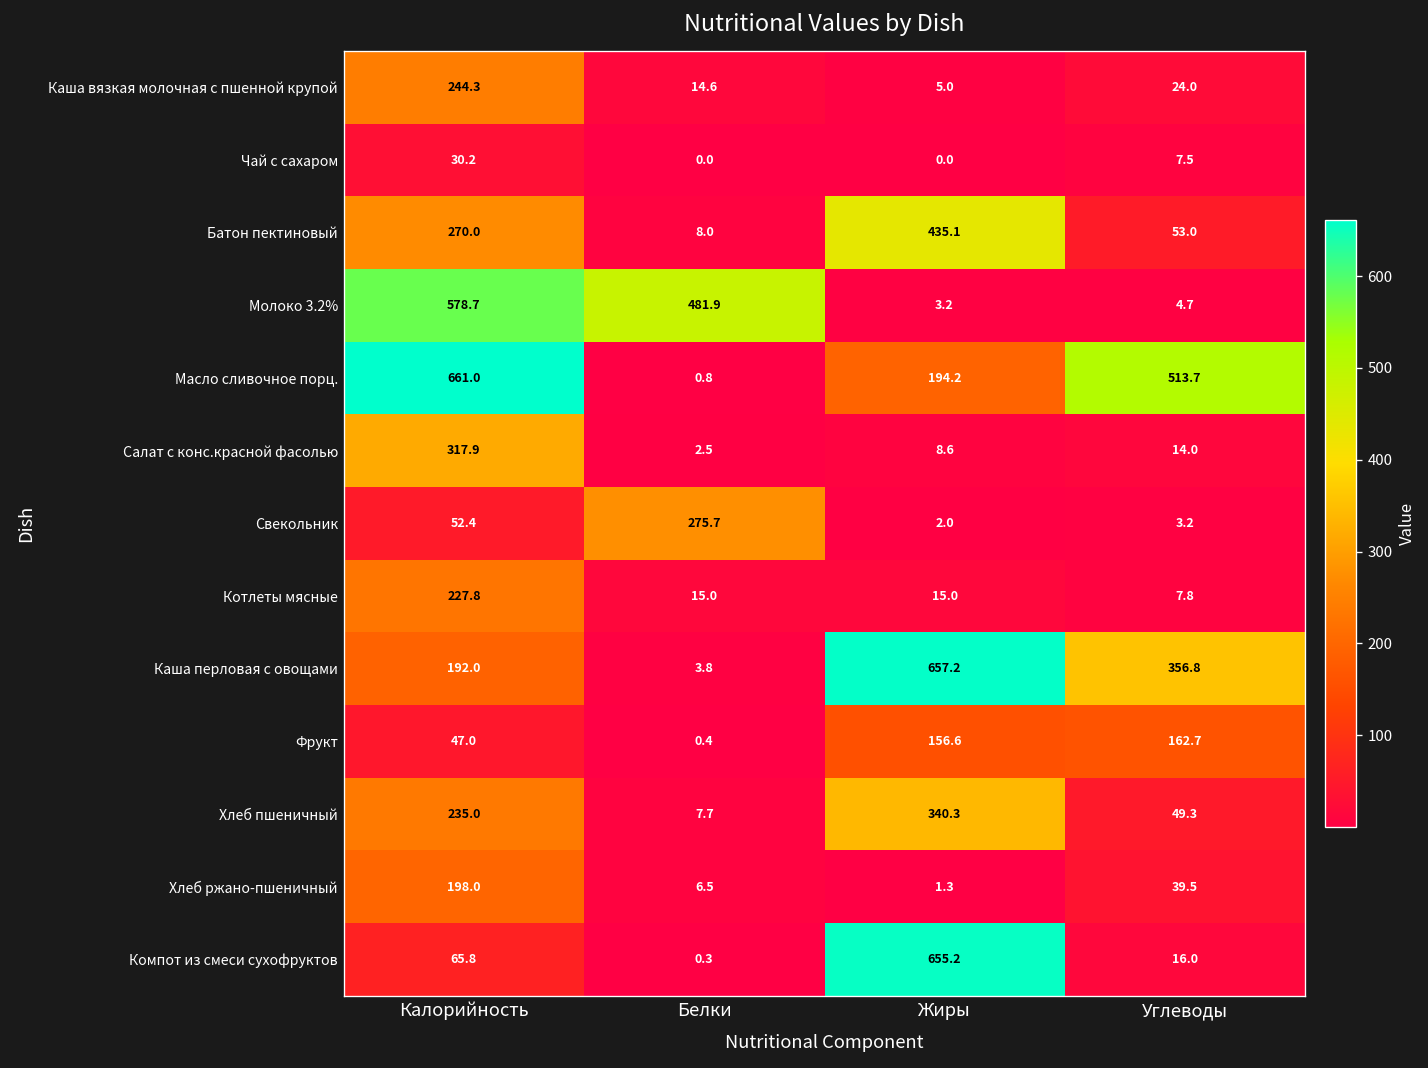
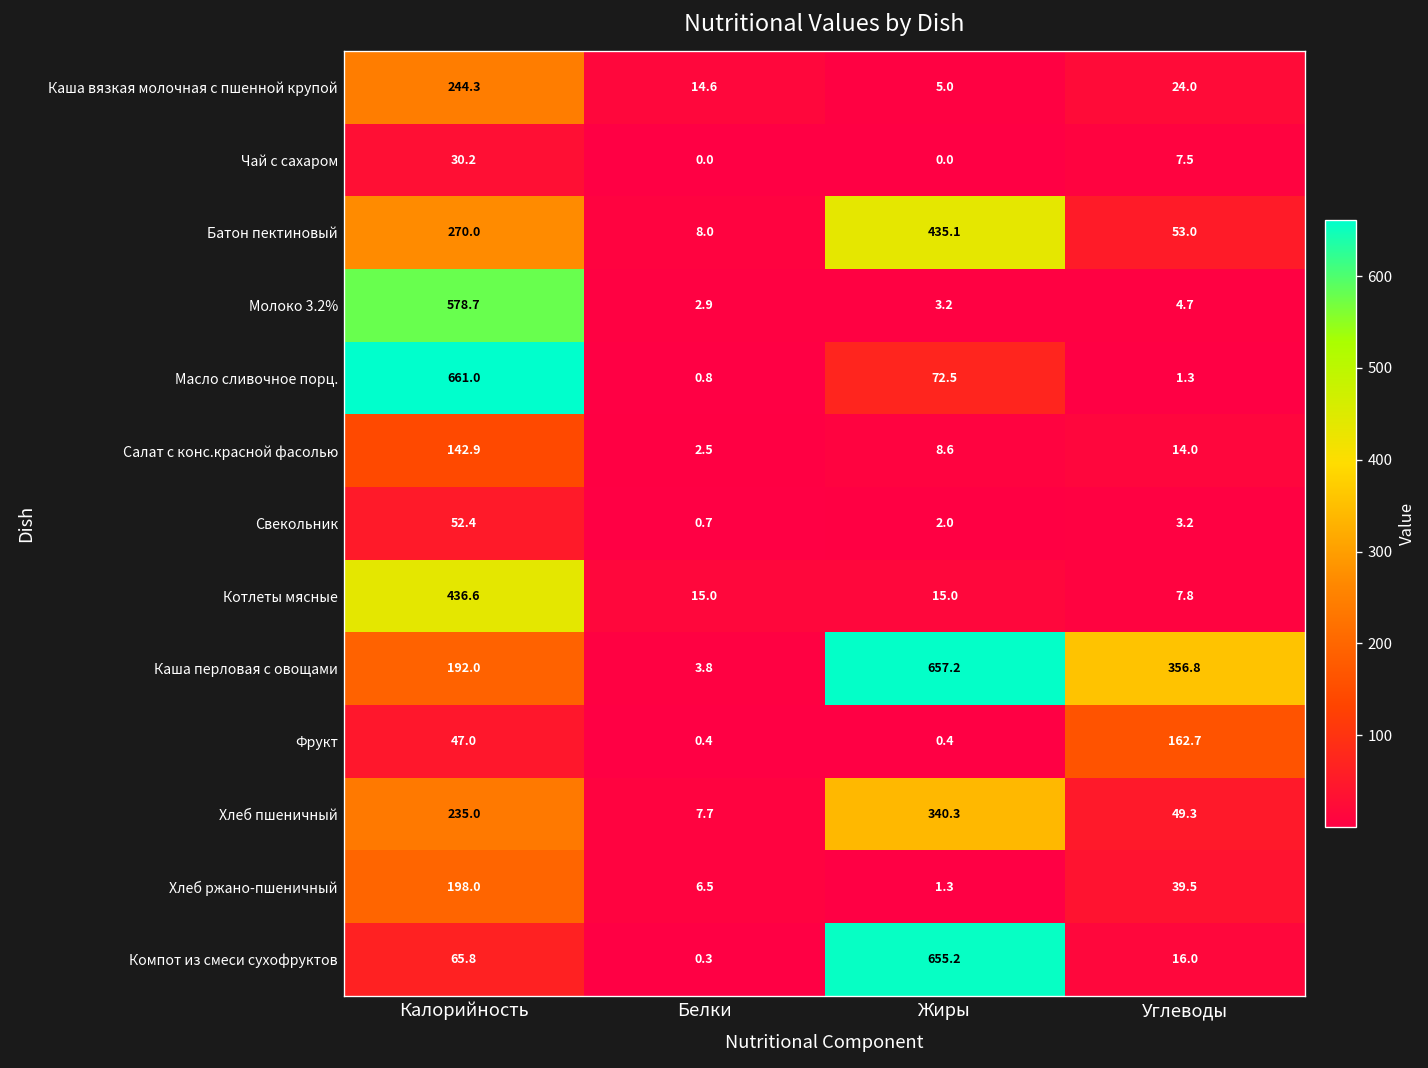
Молоко 3.2%, Белки: 481.9 -> 2.9
Масло сливочное порц., Жиры: 194.2 -> 72.5
Масло сливочное порц., Углеводы: 513.7 -> 1.3
Салат с конс.красной фасолью, Калорийность: 317.9 -> 142.9
Свекольник, Белки: 275.7 -> 0.7
Котлеты мясные, Калорийность: 227.8 -> 436.6
Фрукт, Жиры: 156.6 -> 0.4
